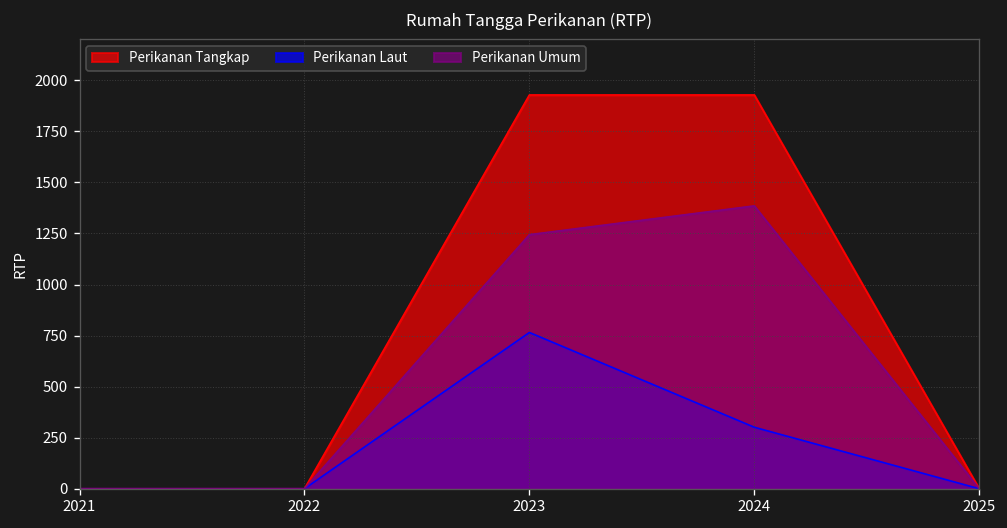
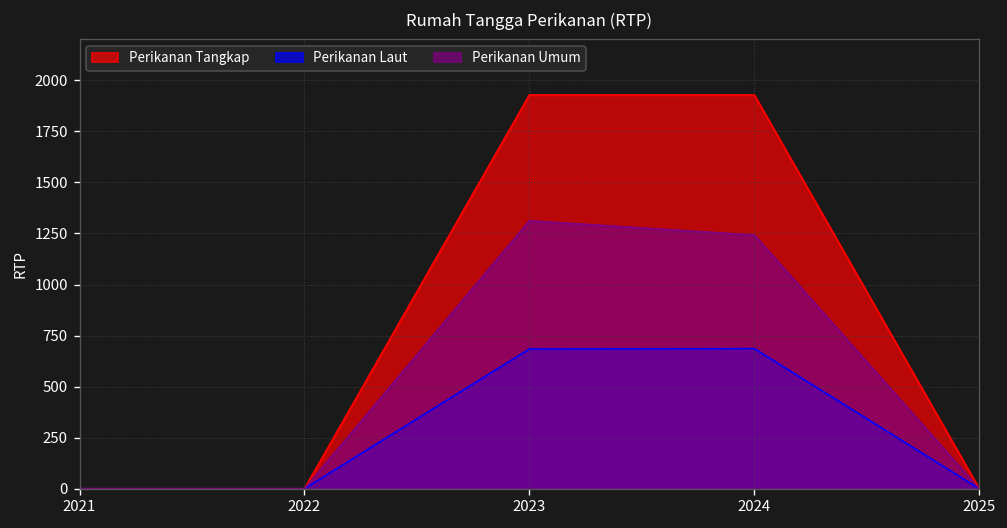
Perikanan Laut, 2023: 770 -> 680
Perikanan Umum, 2023: 1240 -> 1310
Perikanan Laut, 2024: 300 -> 690
Perikanan Umum, 2024: 1390 -> 1240
